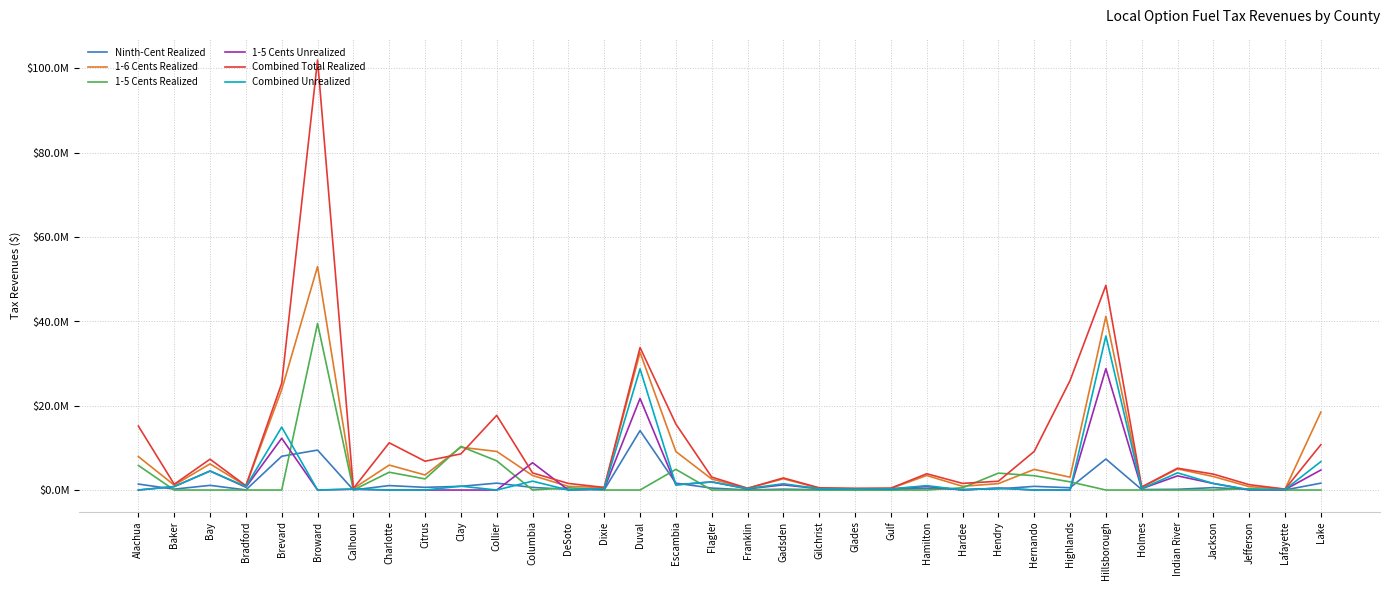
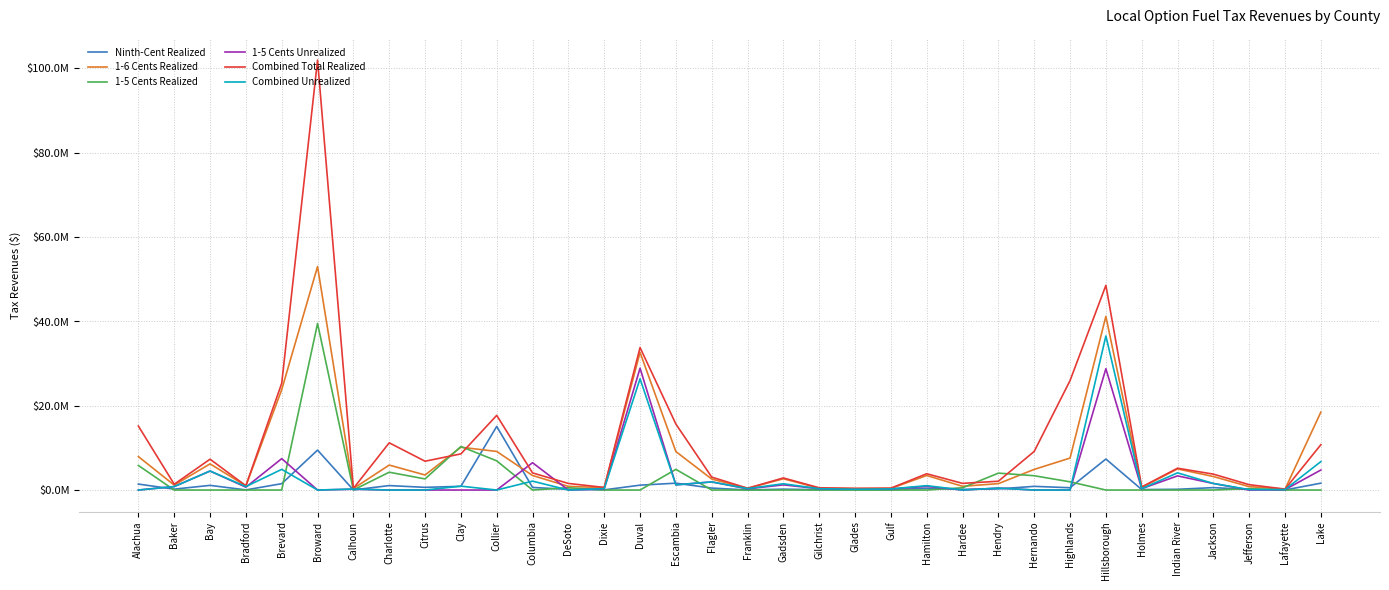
Ninth-Cent Realized, Brevard: $8000000 -> $2000000
1-5 Cents Unrealized, Brevard: $12000000 -> $7000000
Combined Unrealized, Brevard: $15000000 -> $5000000
Ninth-Cent Realized, Collier: $2000000 -> $15000000
Ninth-Cent Realized, Duval: $14000000 -> $1000000
1-5 Cents Unrealized, Duval: $22000000 -> $29000000
Combined Unrealized, Duval: $29000000 -> $26000000
1-6 Cents Realized, Highlands: $3000000 -> $8000000
